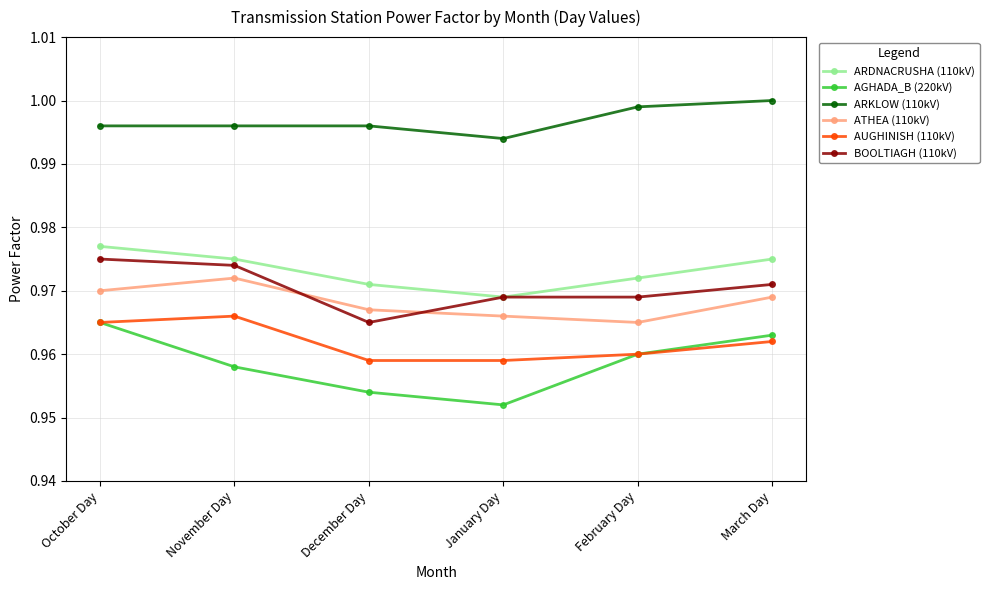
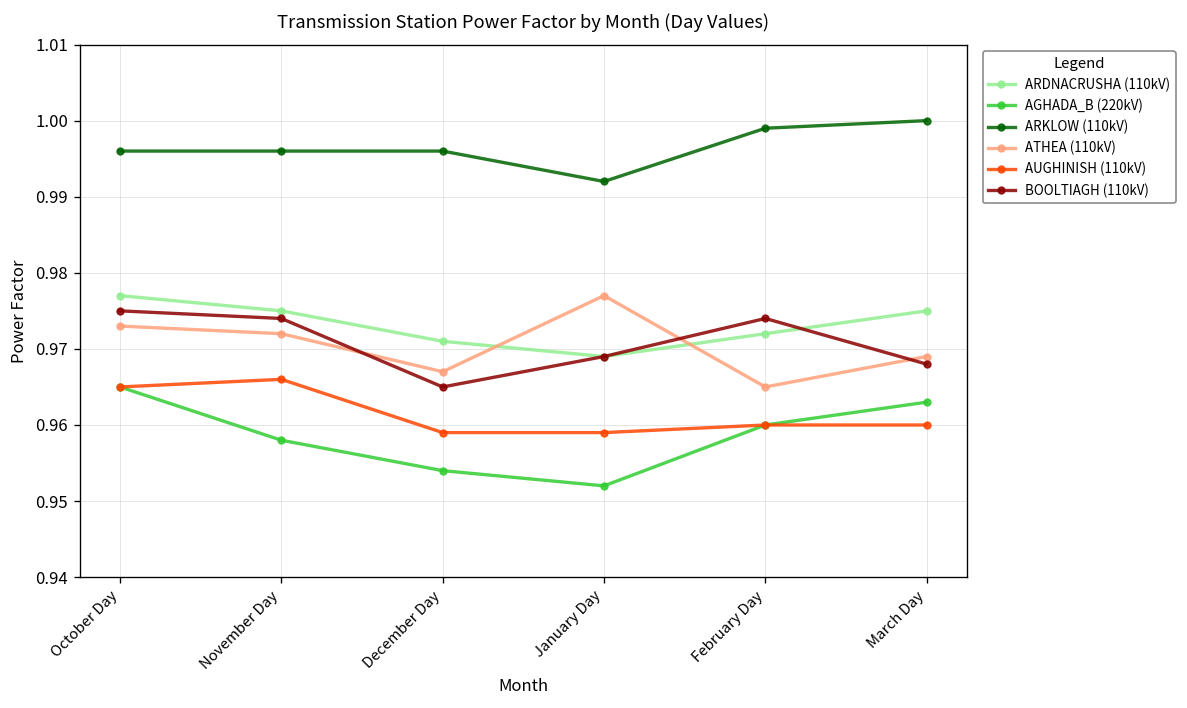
ATHEA (110kV), October Day: 0.970 -> 0.973
ARKLOW (110kV), January Day: 0.994 -> 0.992
ATHEA (110kV), January Day: 0.966 -> 0.977
BOOLTIAGH (110kV), February Day: 0.969 -> 0.974
AUGHINISH (110kV), March Day: 0.962 -> 0.960
BOOLTIAGH (110kV), March Day: 0.971 -> 0.968
